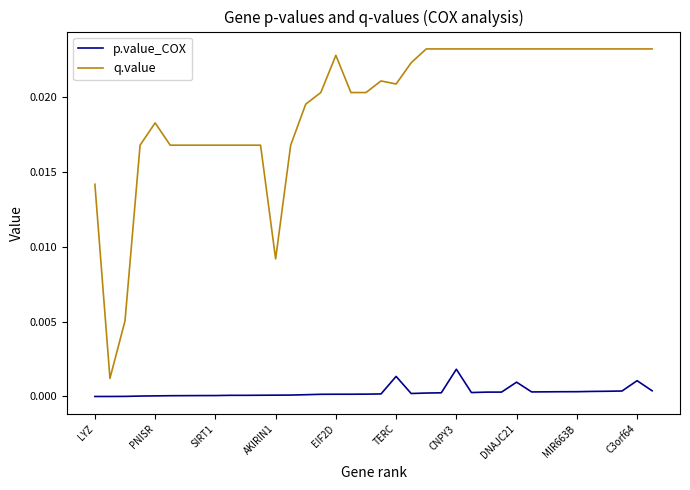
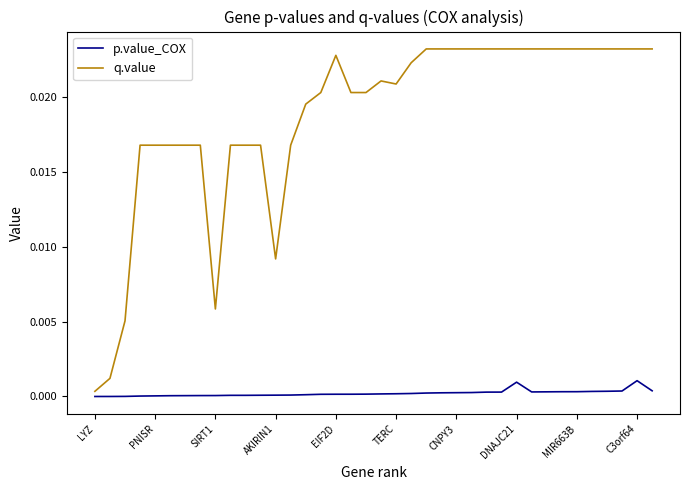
q.value, LYZ: 0.0142 -> 0.0003
q.value, PNISR: 0.0183 -> 0.0168
q.value, SIRT1: 0.0168 -> 0.0059
p.value_COX, TERC: 0.0013 -> 0.0002
p.value_COX, CNPY3: 0.0018 -> 0.0003
